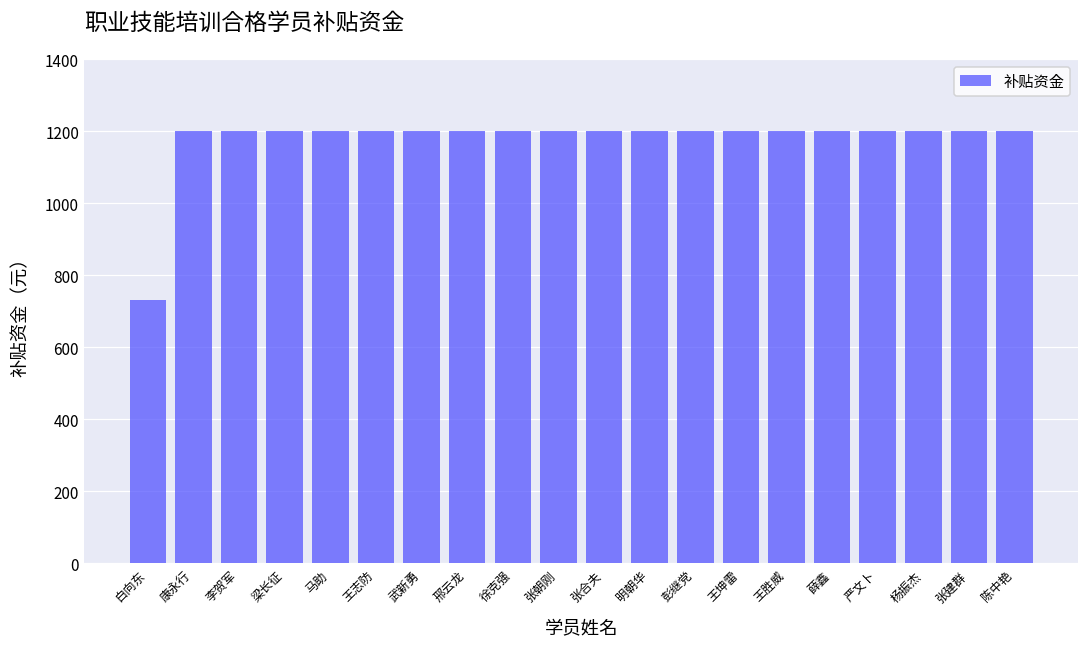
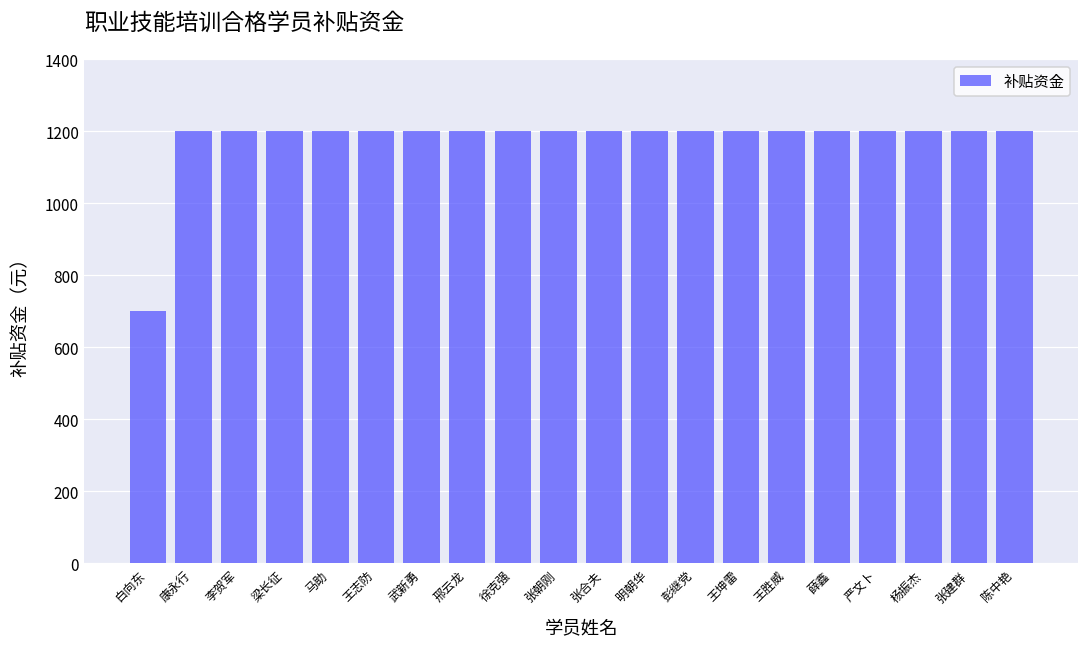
白向东: 730 -> 700
